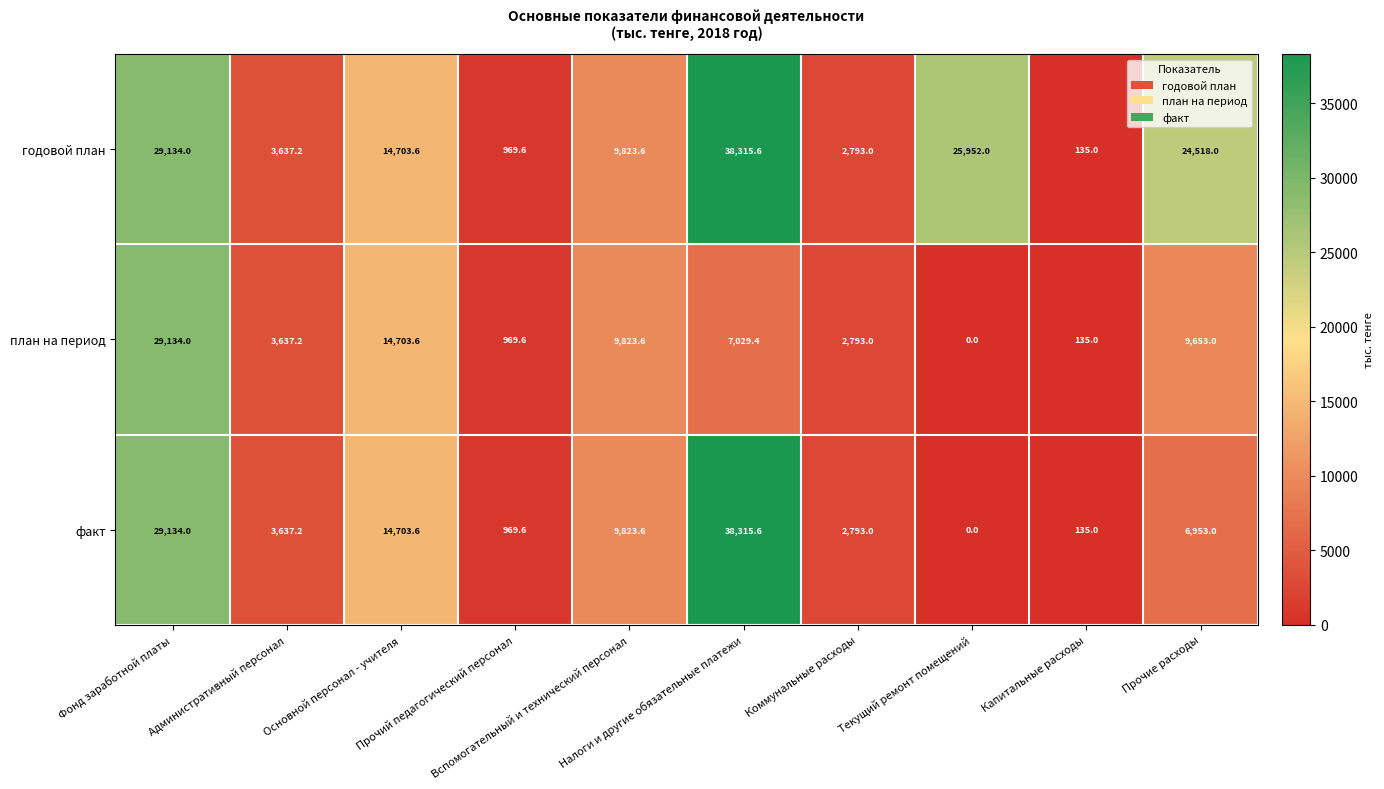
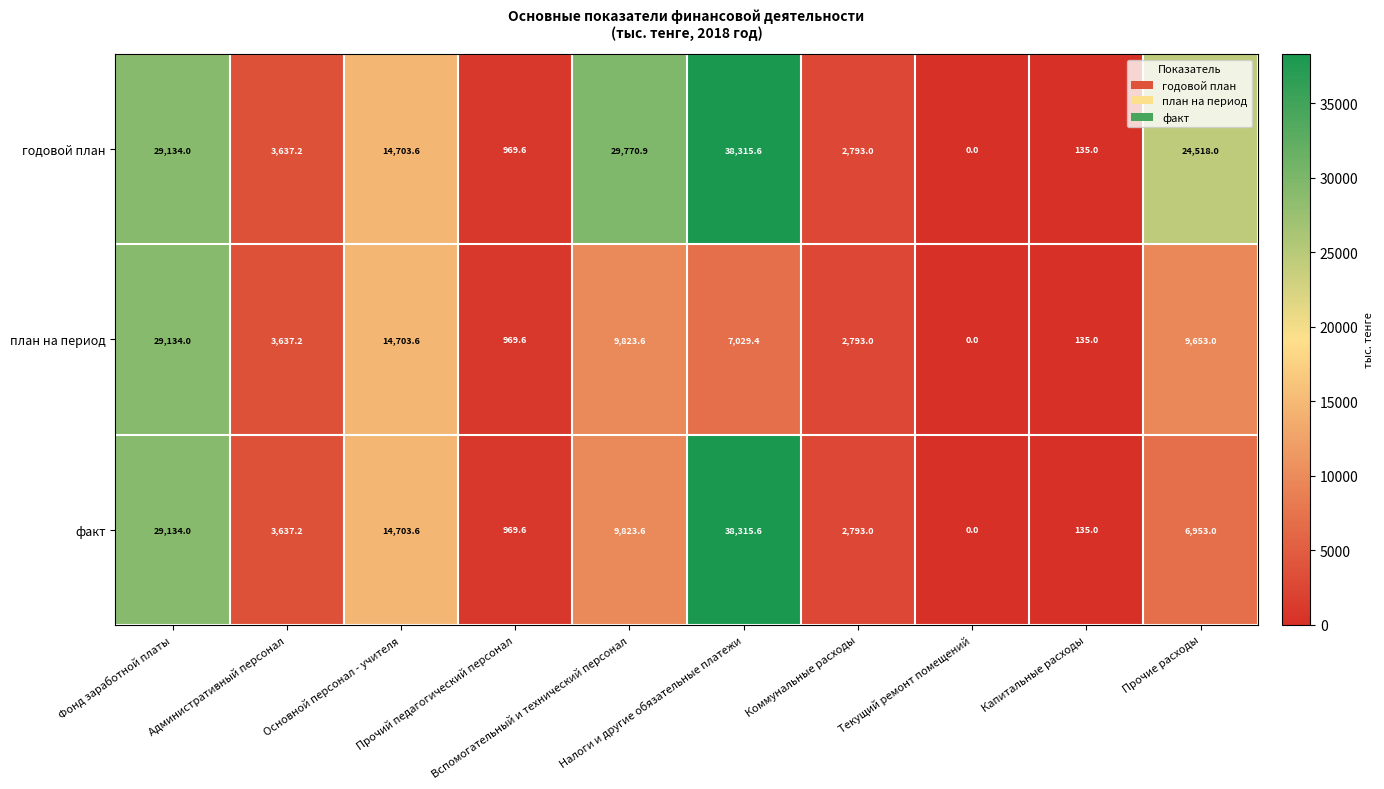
годовой план, Вспомогательный и технический персонал: 9,823.6 -> 29,770.9
годовой план, Текущий ремонт помещений: 25,952.0 -> 0.0
